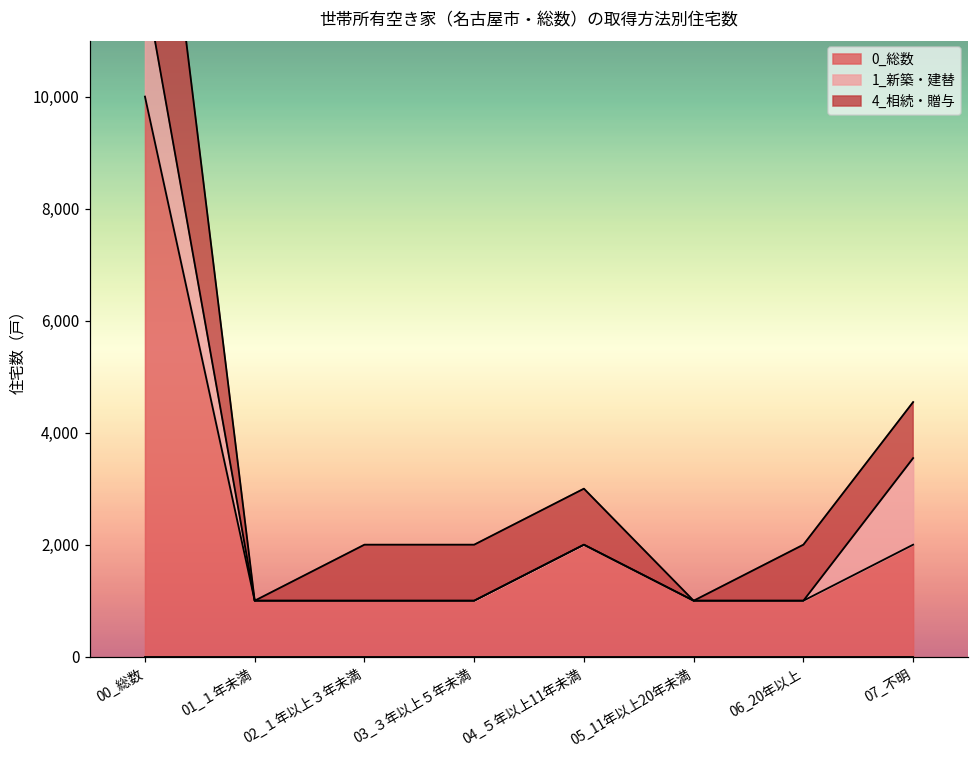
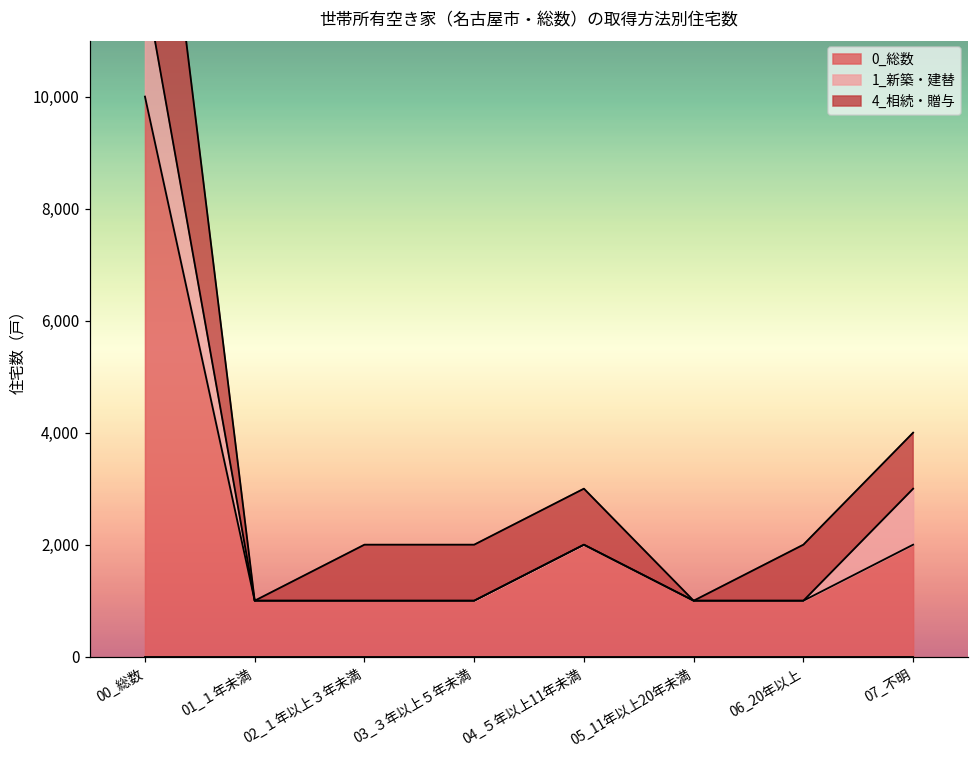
1_新築・建替, 07_不明: 1,500 -> 1,000
